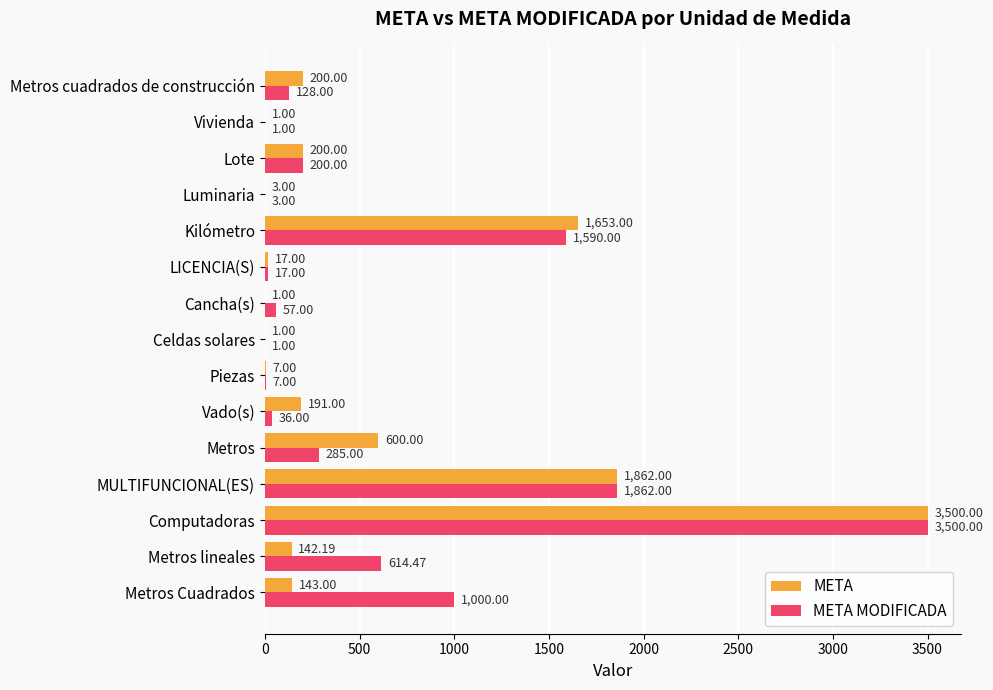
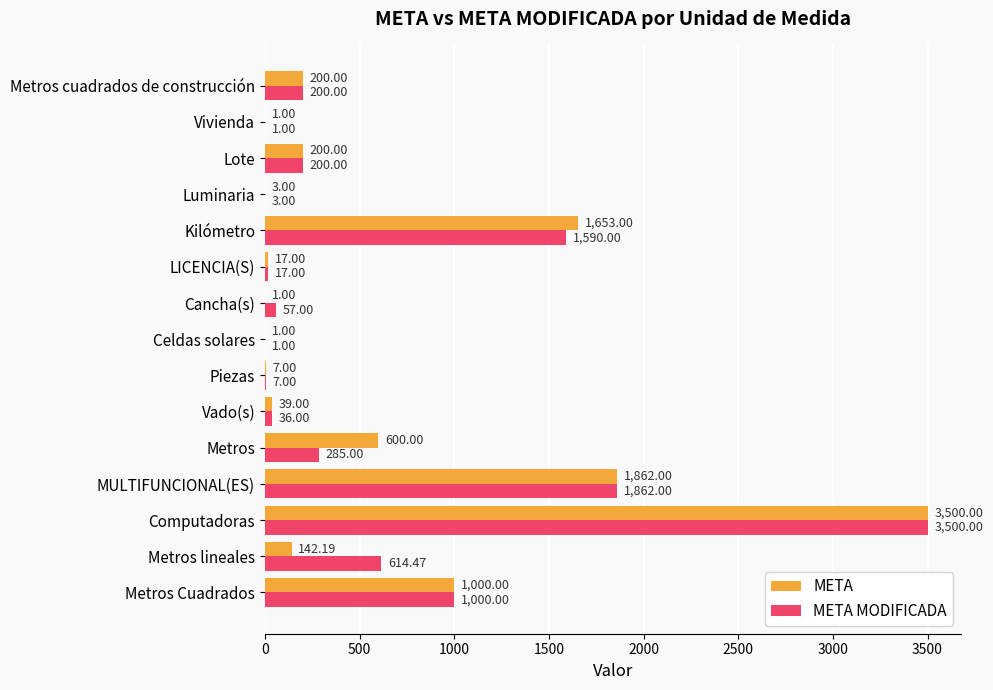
META MODIFICADA, Metros cuadrados de construcción: 128.00 -> 200.00
META, Vado(s): 191.00 -> 39.00
META, Metros Cuadrados: 143.00 -> 1,000.00
